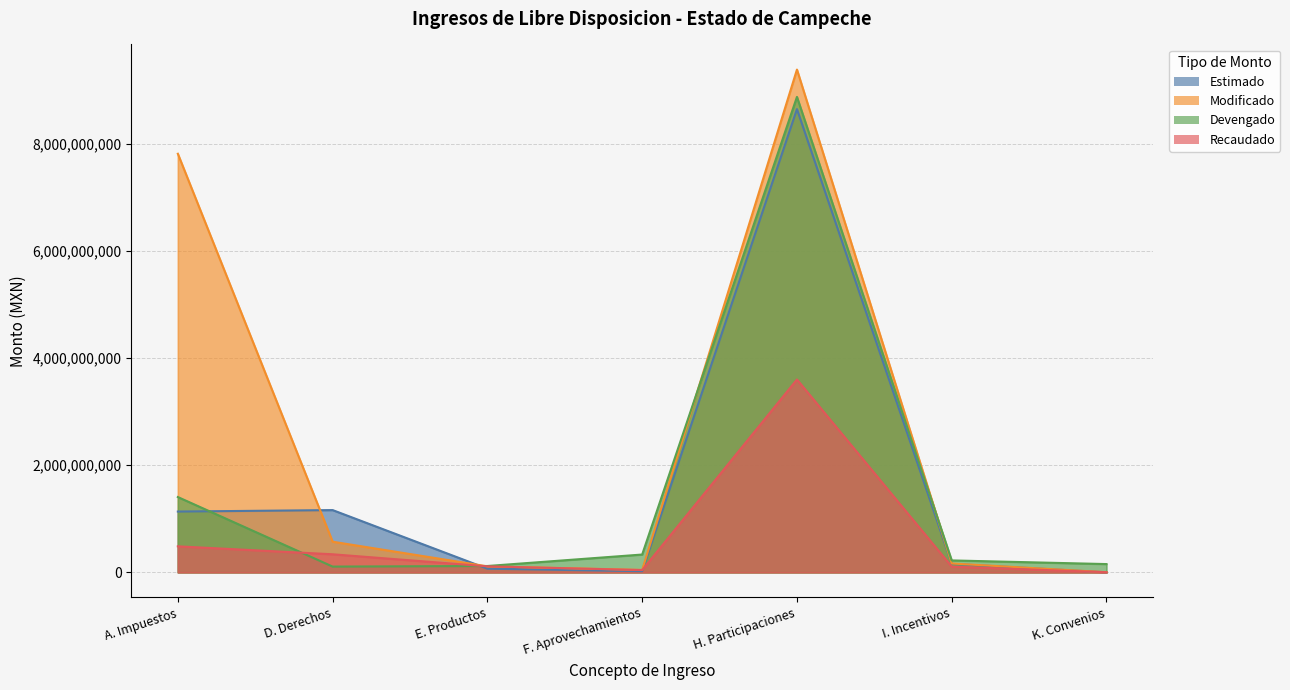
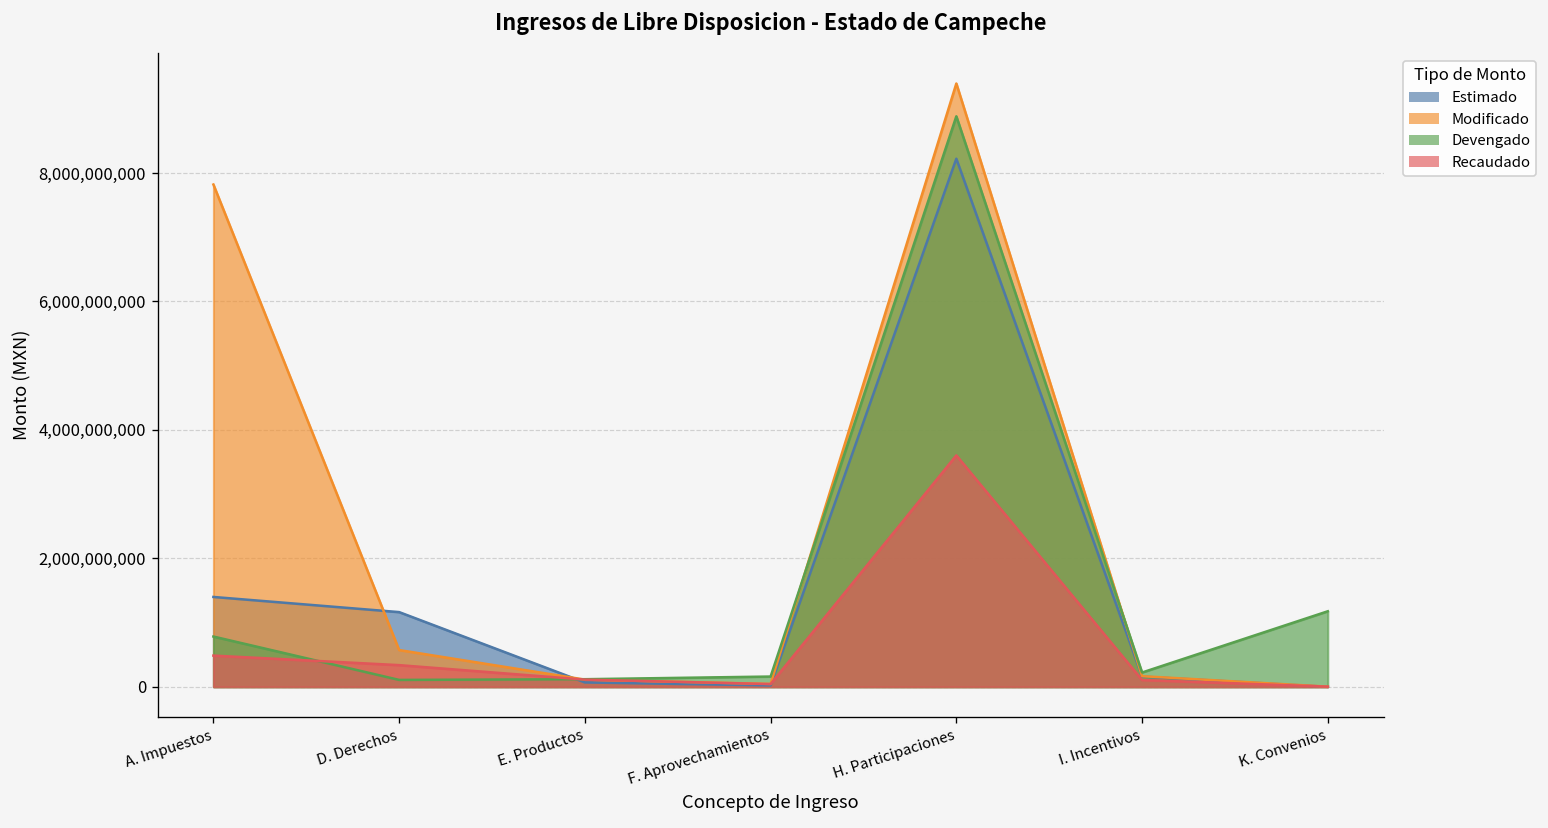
Estimado, A. Impuestos: 1,100,000,000 -> 1,400,000,000
Devengado, A. Impuestos: 1,400,000,000 -> 800,000,000
Devengado, F. Aprovechamientos: 300,000,000 -> 200,000,000
Estimado, H. Participaciones: 8,700,000,000 -> 8,200,000,000
Devengado, K. Convenios: 200,000,000 -> 1,200,000,000
